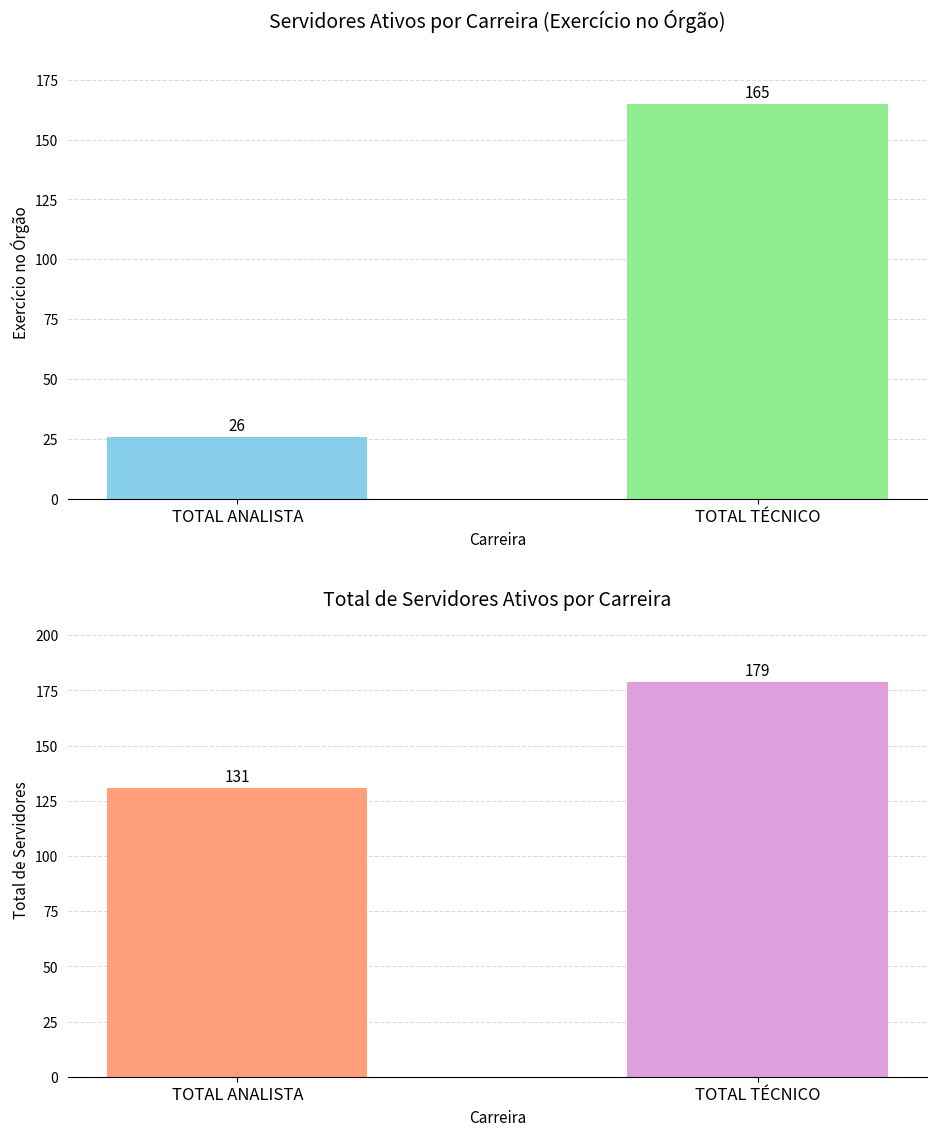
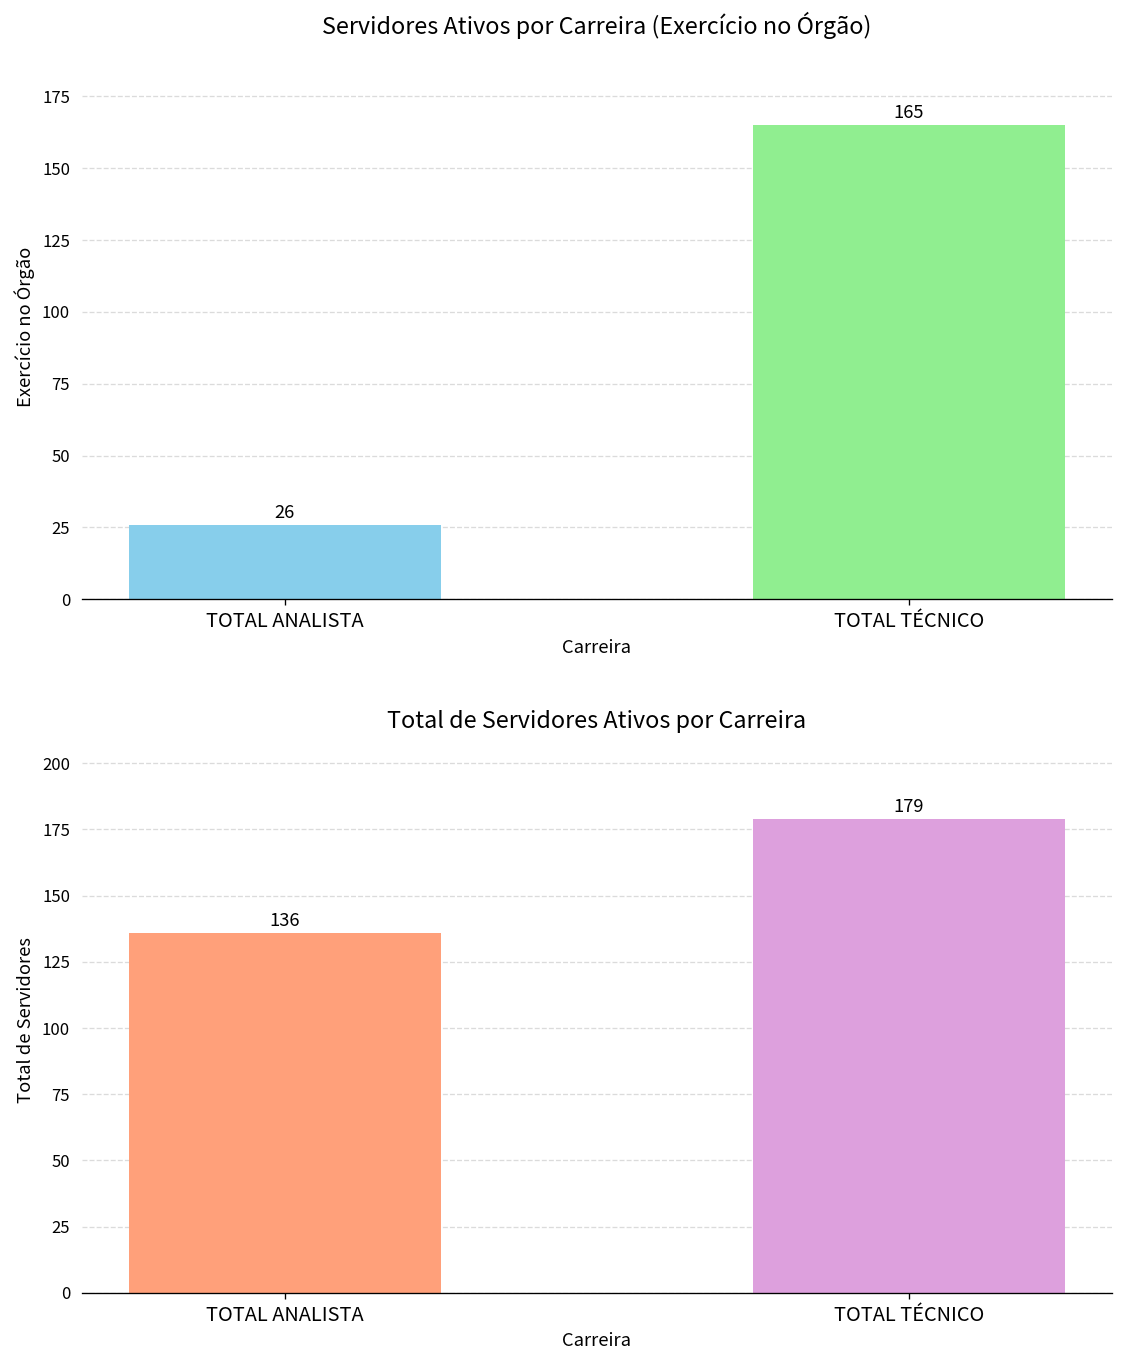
Total de Servidores Ativos por Carreira, TOTAL ANALISTA: 131 -> 136
